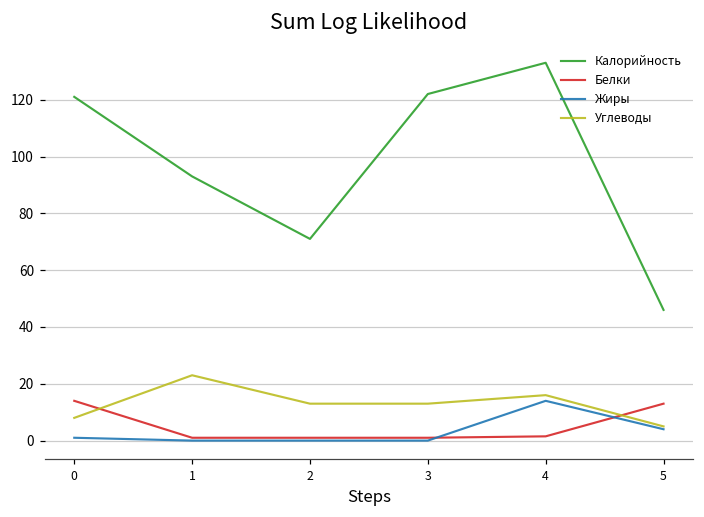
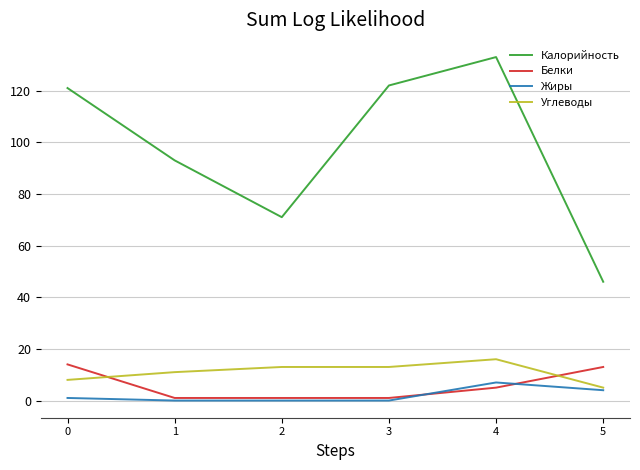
Углеводы, 1: 23 -> 11
Белки, 4: 2 -> 5
Жиры, 4: 14 -> 7
